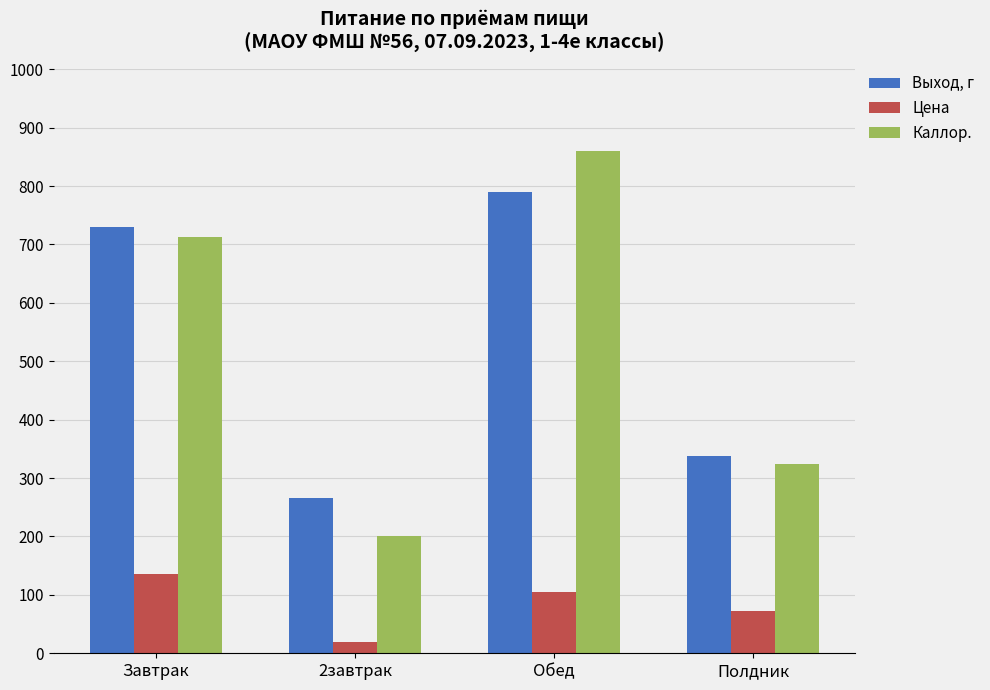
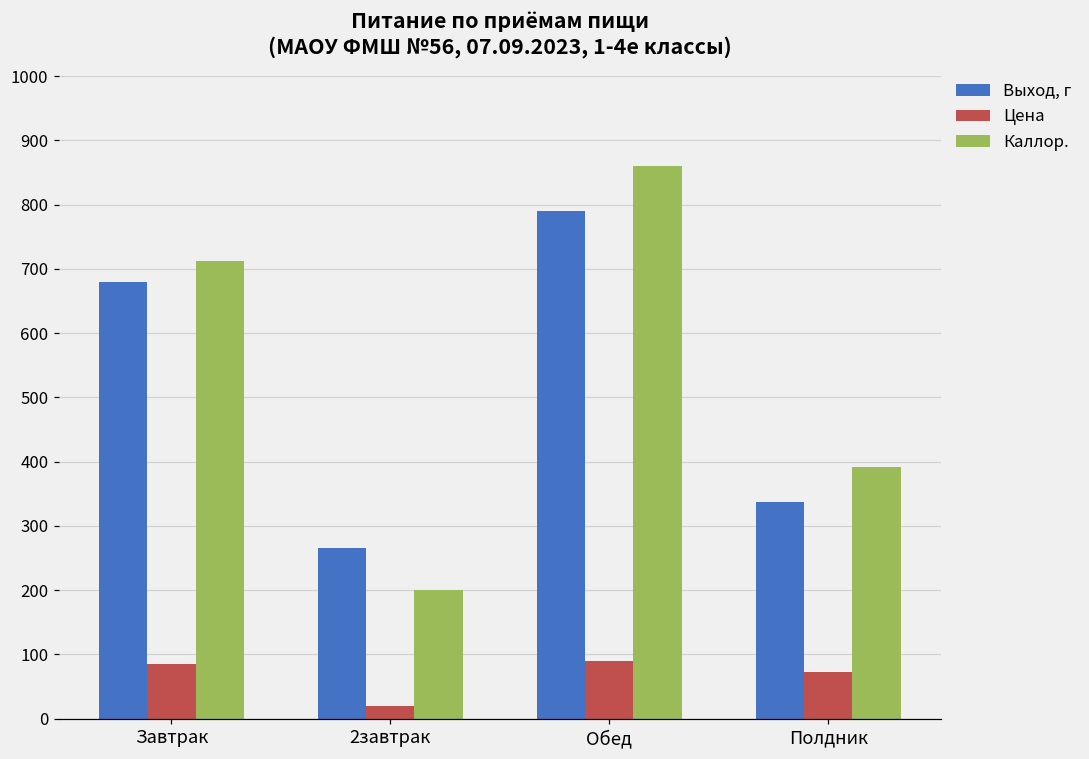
Выход, г, Завтрак: 730 -> 680
Цена, Завтрак: 140 -> 90
Цена, Обед: 110 -> 90
Каллор., Полдник: 320 -> 390
